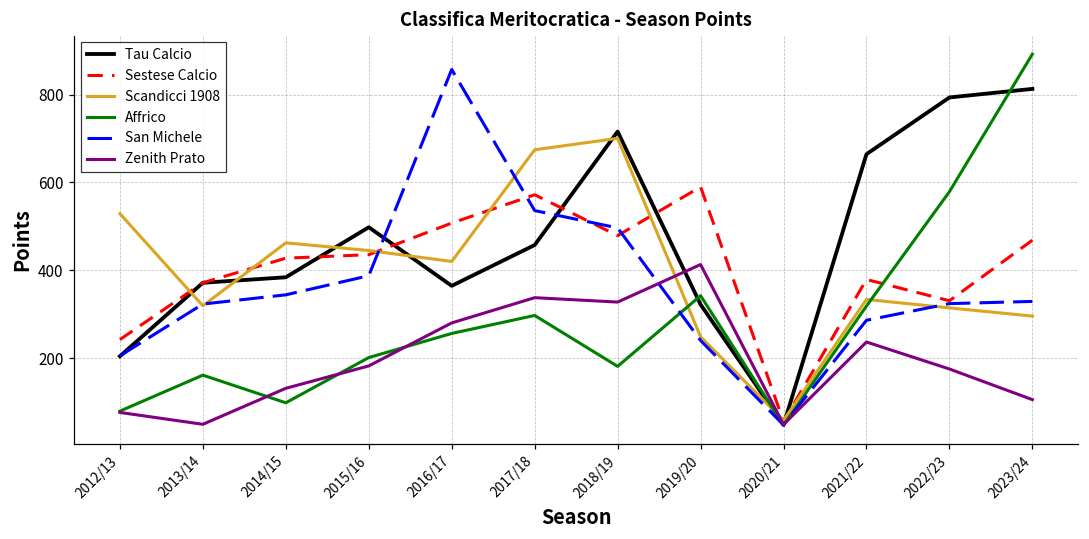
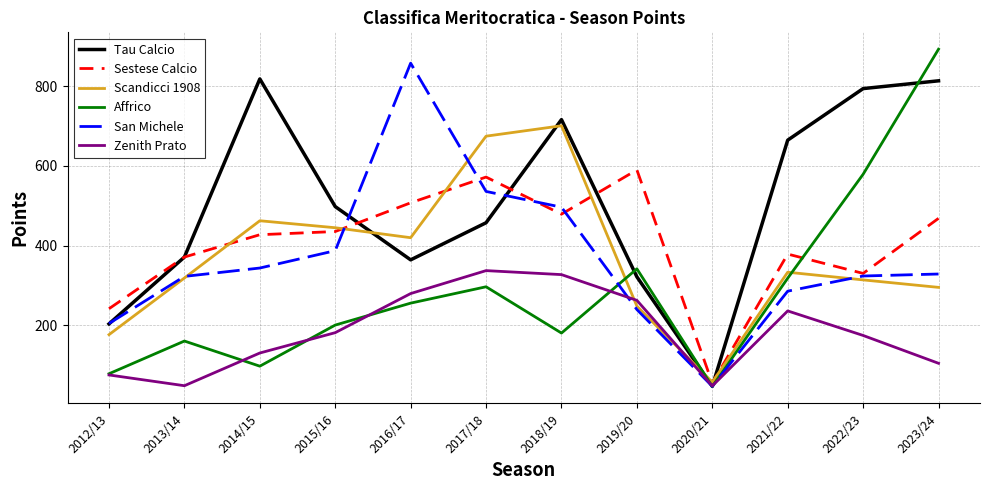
Scandicci 1908, 2012/13: 530 -> 180
Tau Calcio, 2014/15: 380 -> 820
Zenith Prato, 2019/20: 410 -> 260
